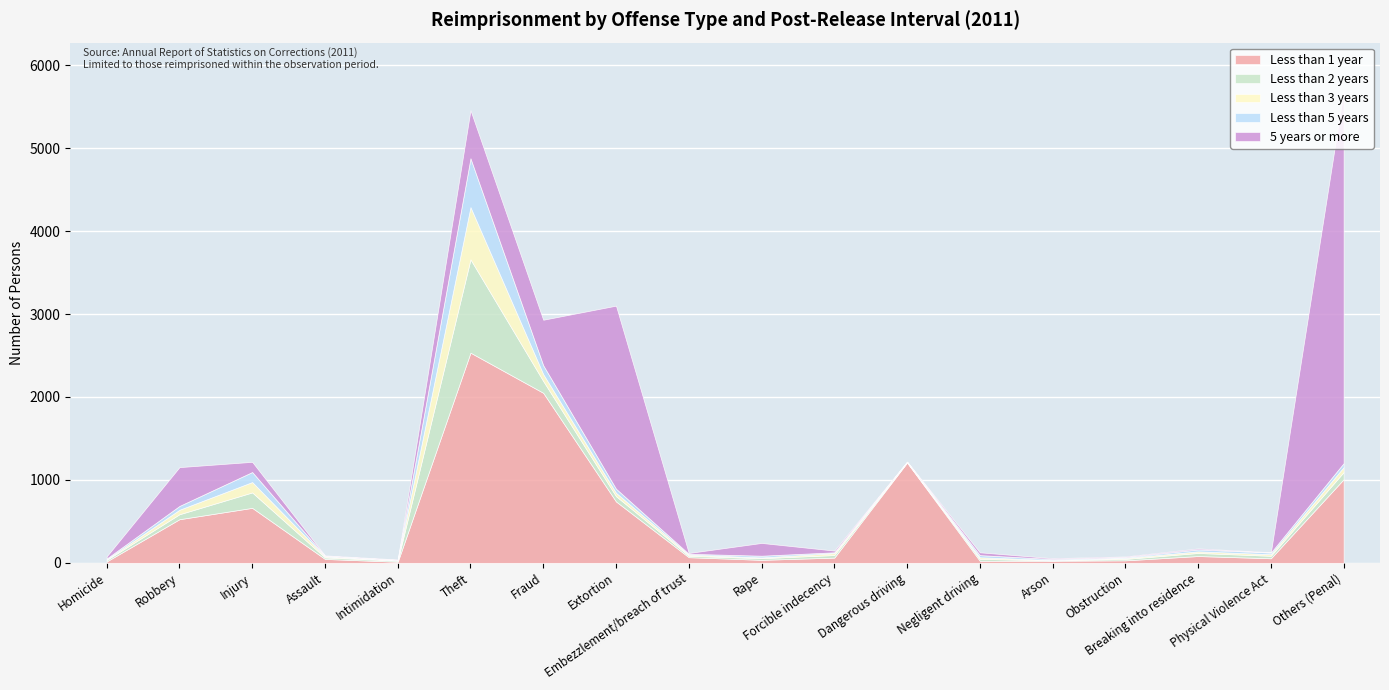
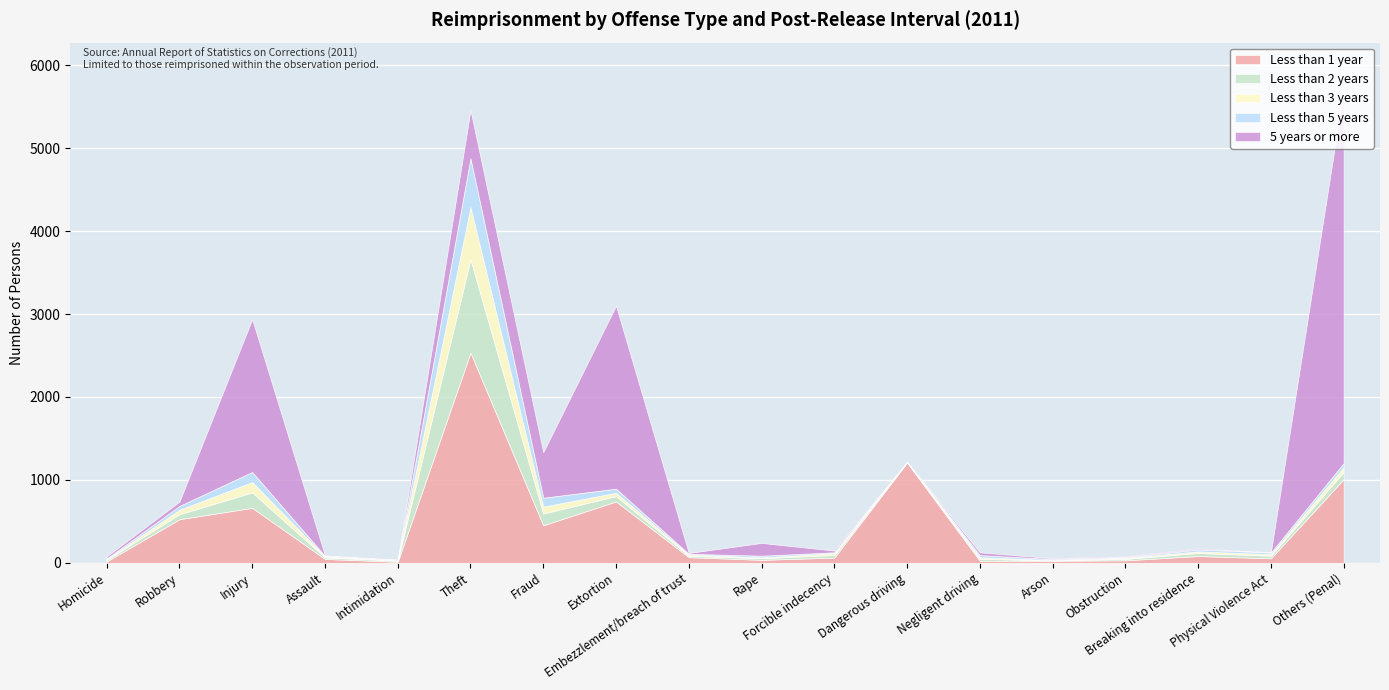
5 years or more, Robbery: 500 -> 100
5 years or more, Injury: 100 -> 1800
Less than 1 year, Fraud: 2100 -> 500
